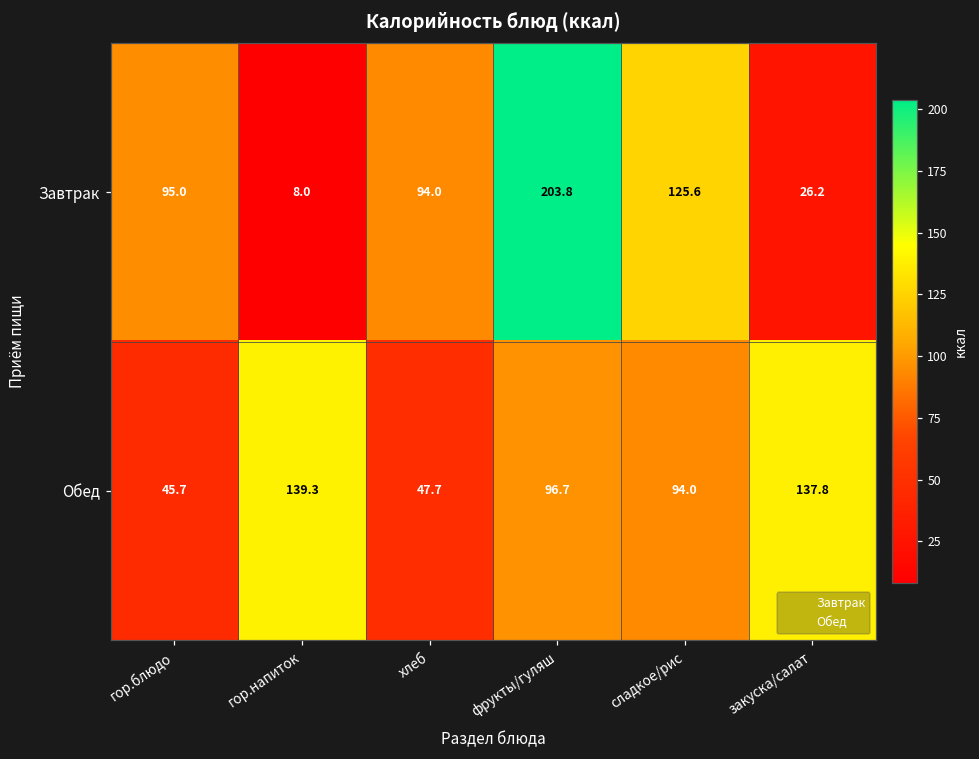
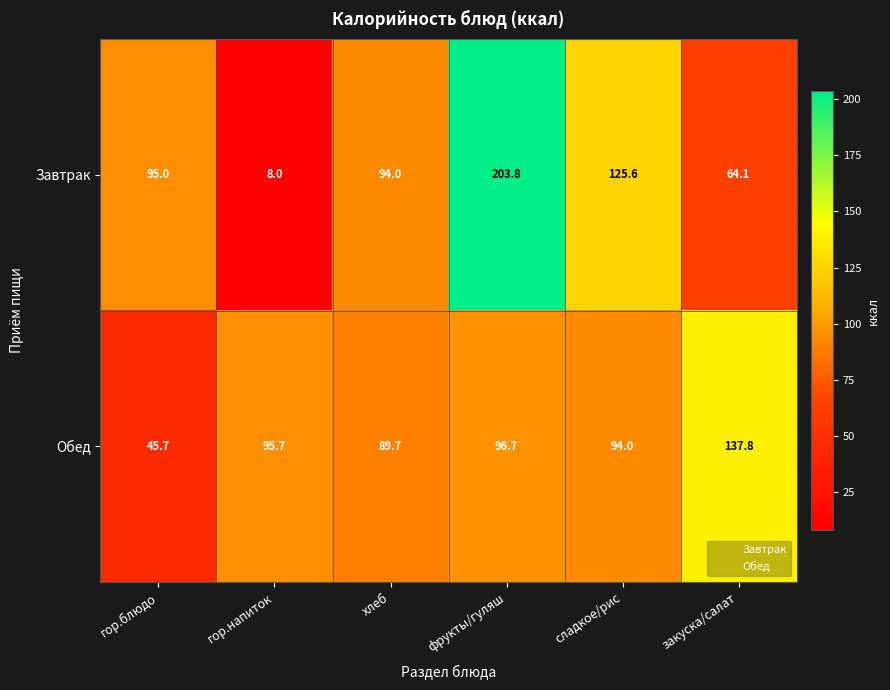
Завтрак, закуска/салат: 26.2 -> 64.1
Обед, гор.напиток: 139.3 -> 95.7
Обед, хлеб: 47.7 -> 89.7
